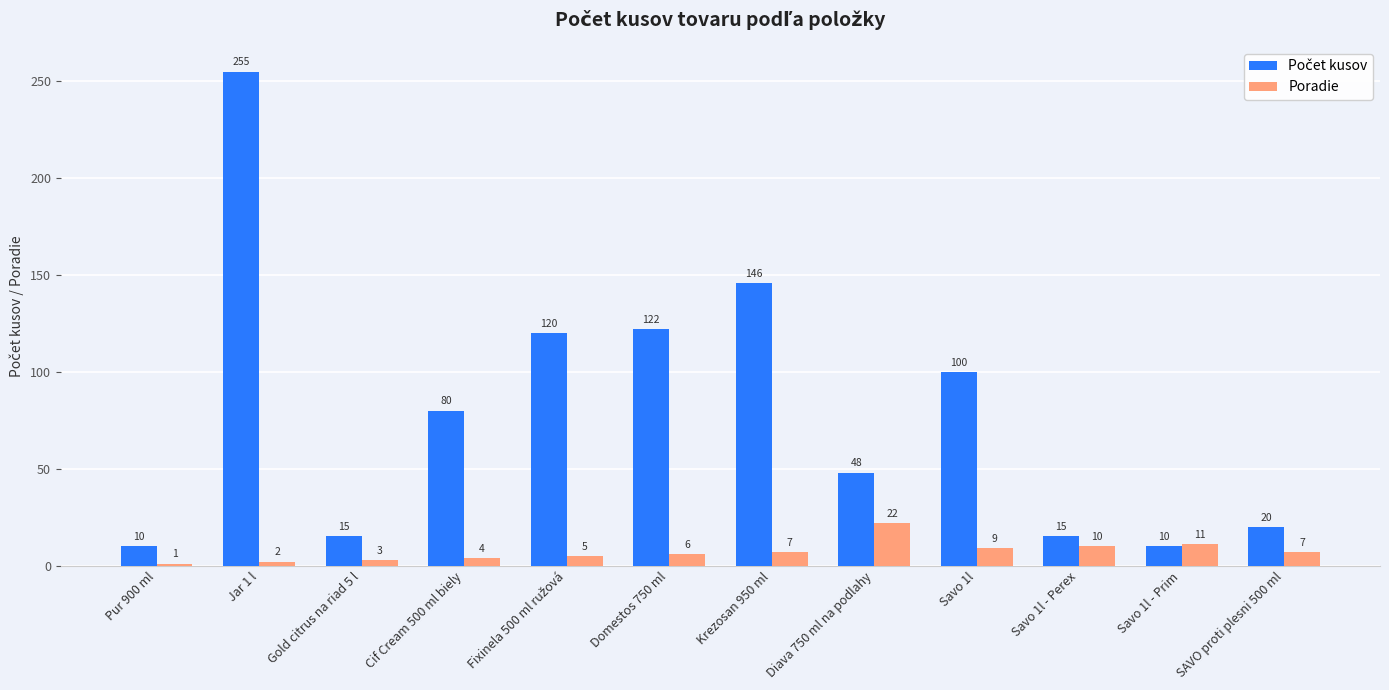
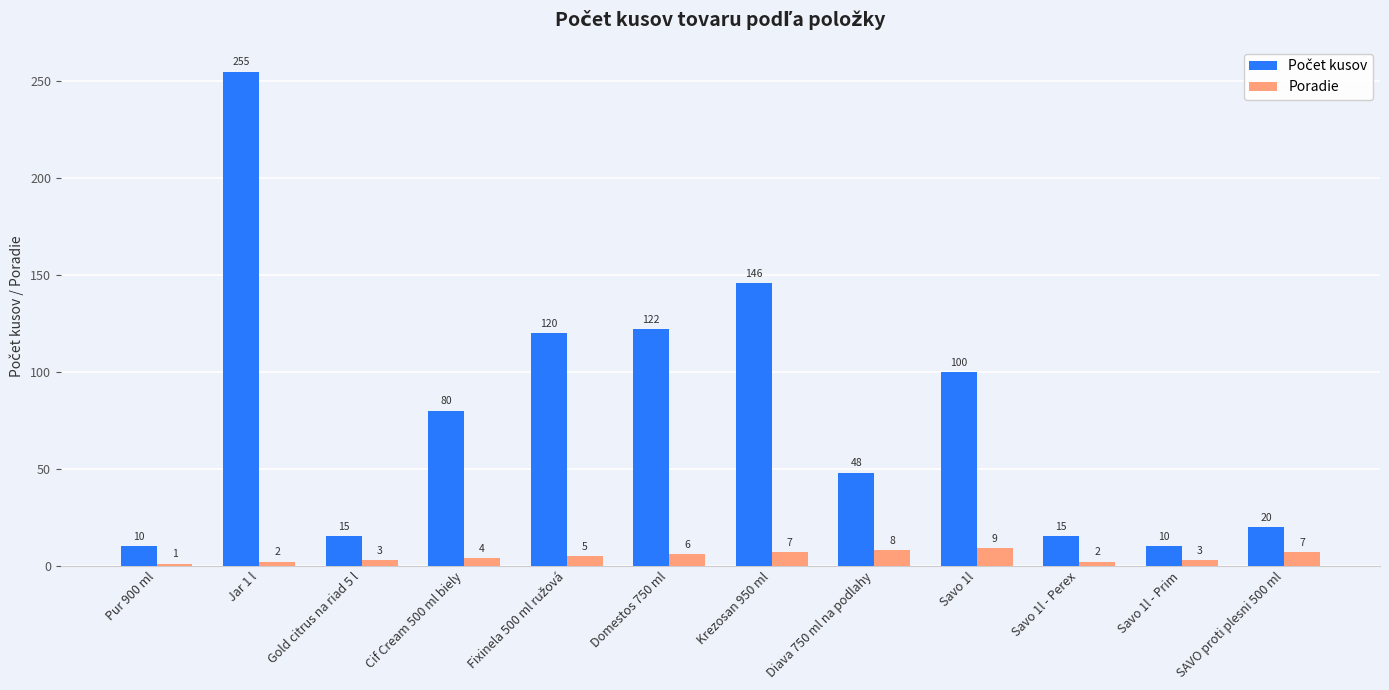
Poradie, Diava 750 ml na podlahy: 22 -> 8
Poradie, Savo 1l - Perex: 10 -> 2
Poradie, Savo 1l - Prim: 11 -> 3
